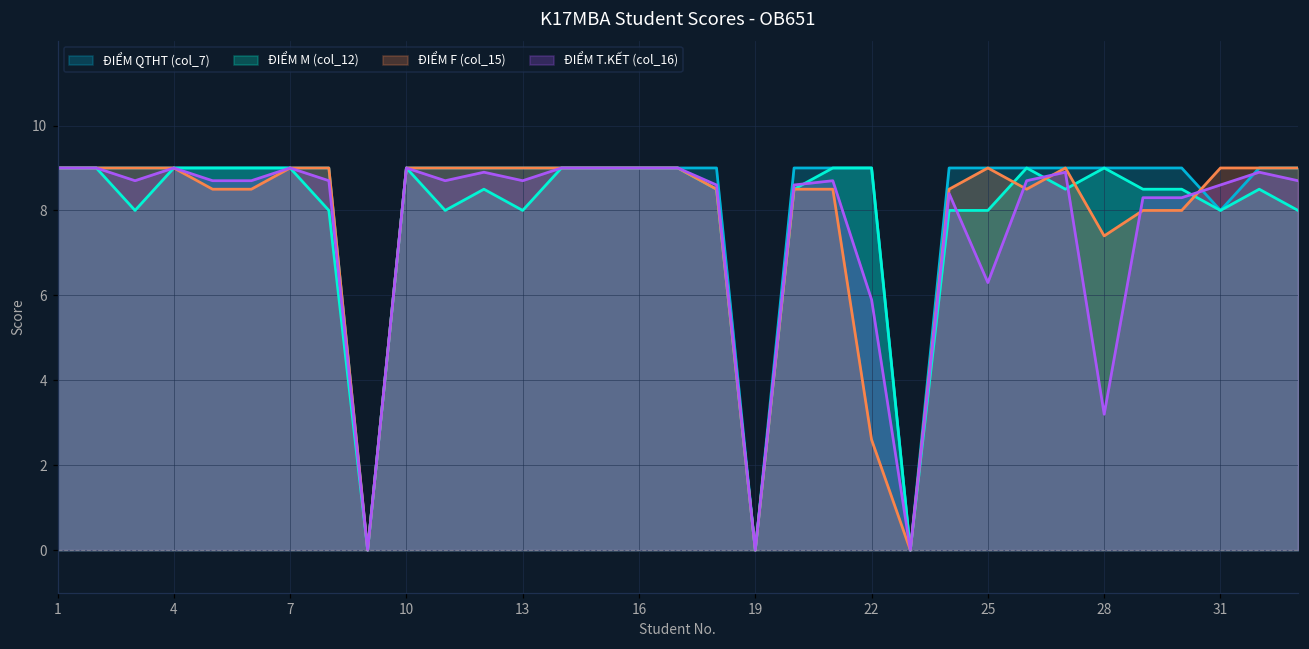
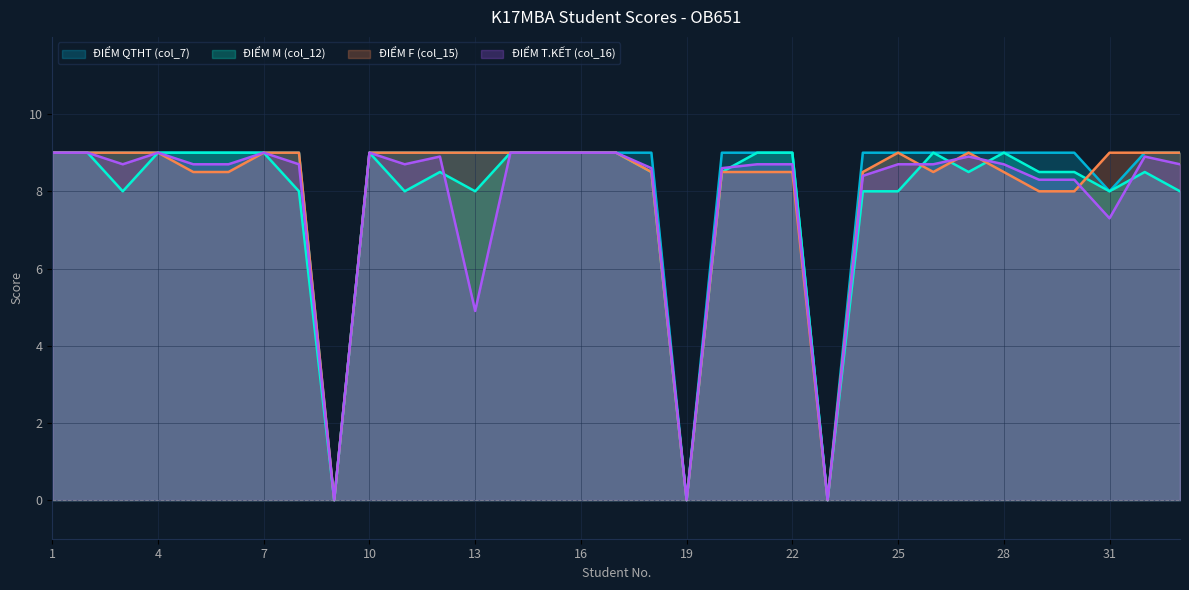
ĐIỂM T.KẾT (col_16), 13: 8.7 -> 4.9
ĐIỂM F (col_15), 22: 2.6 -> 8.5
ĐIỂM T.KẾT (col_16), 22: 5.9 -> 8.7
ĐIỂM T.KẾT (col_16), 25: 6.3 -> 8.7
ĐIỂM F (col_15), 28: 7.4 -> 8.5
ĐIỂM T.KẾT (col_16), 28: 3.2 -> 8.7
ĐIỂM T.KẾT (col_16), 31: 8.6 -> 7.3
